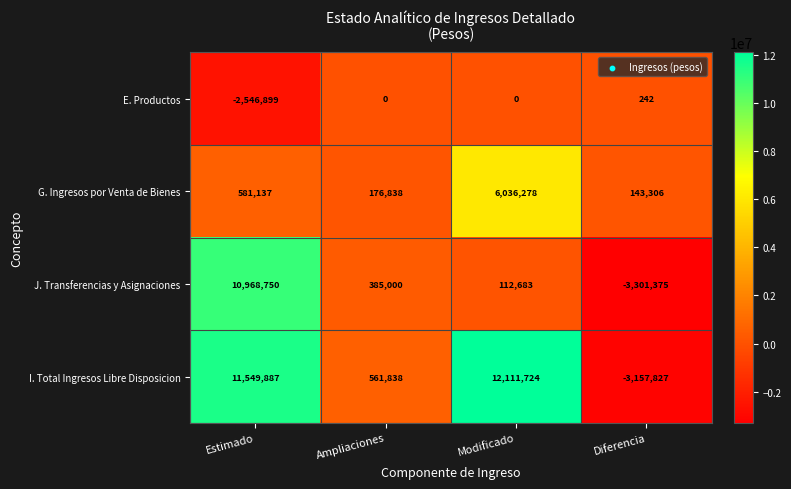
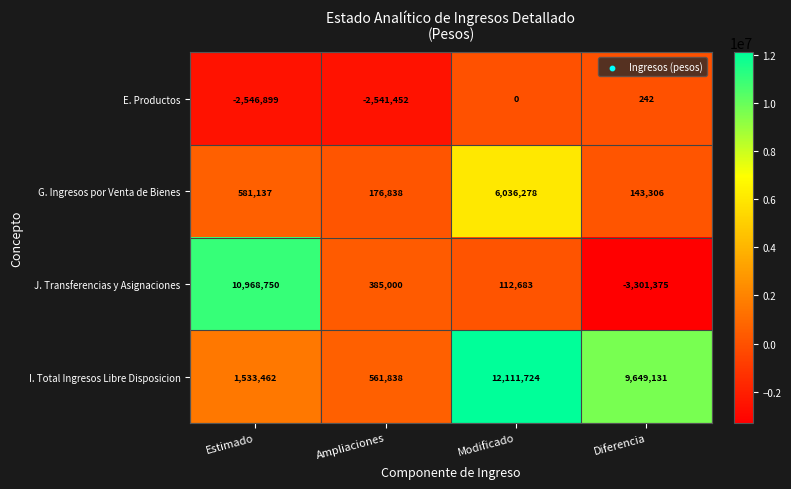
E. Productos, Ampliaciones: 0 -> -2,541,452
I. Total Ingresos Libre Disposicion, Estimado: 11,549,887 -> 1,533,462
I. Total Ingresos Libre Disposicion, Diferencia: -3,157,827 -> 9,649,131
